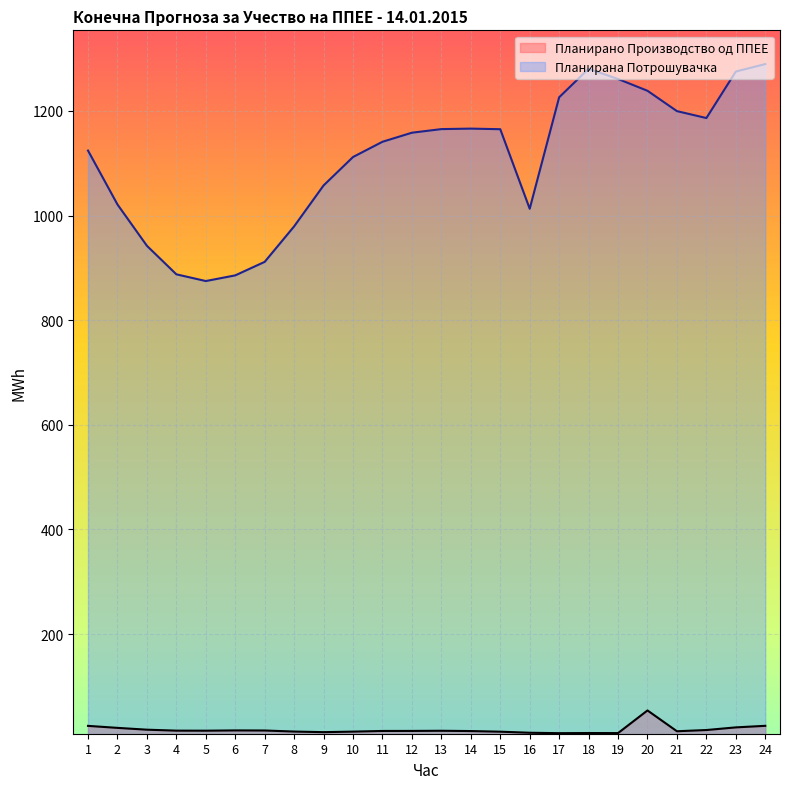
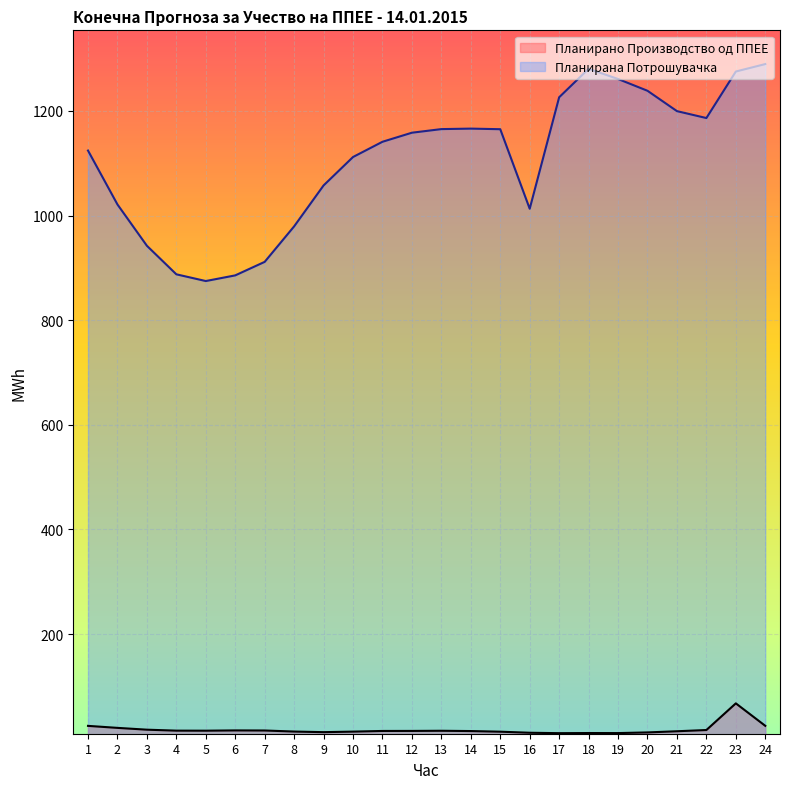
Планирано Производство од ППЕЕ, 20: 50 -> 10
Планирано Производство од ППЕЕ, 23: 20 -> 70
